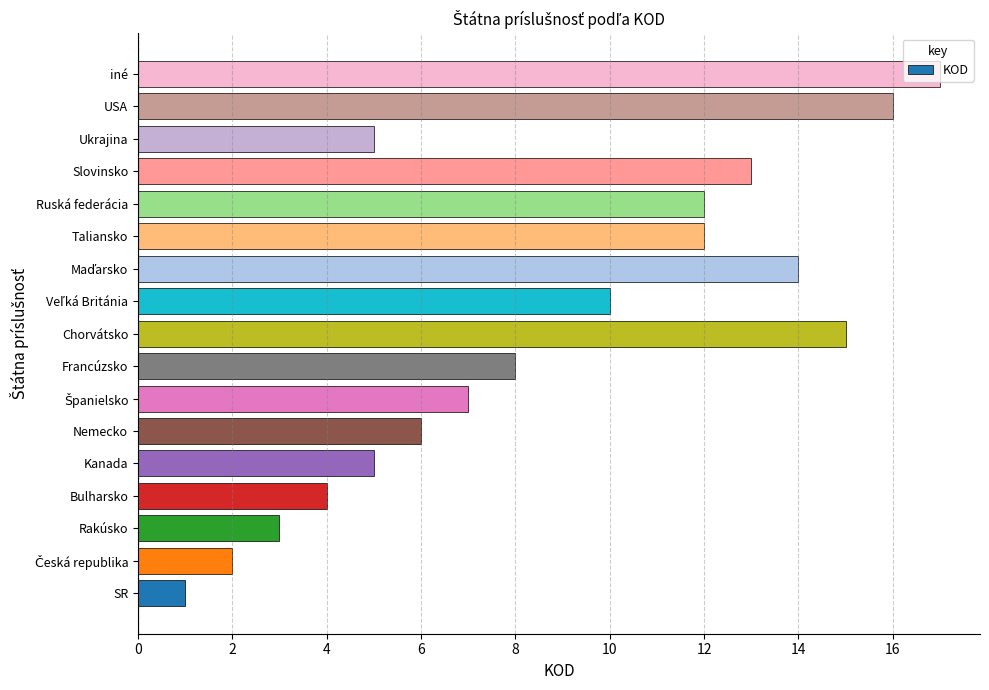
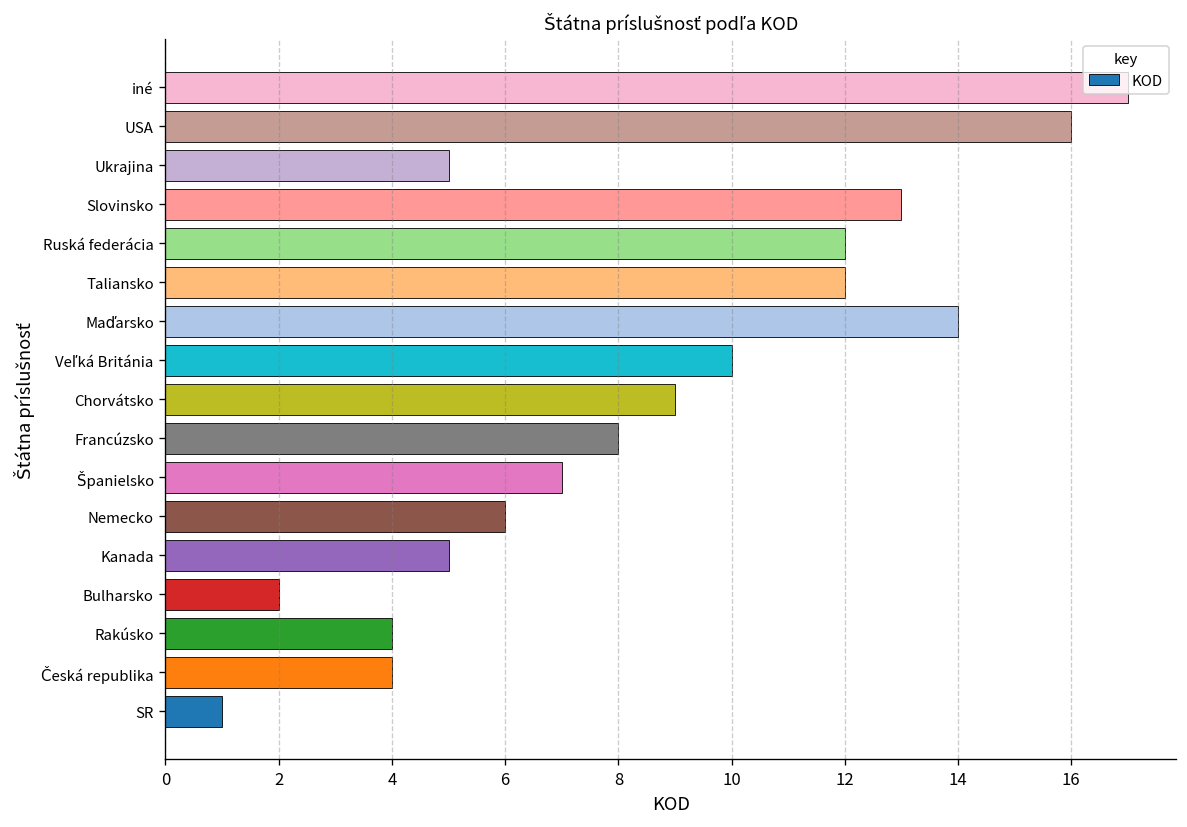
Chorvátsko: 15 -> 9
Bulharsko: 4 -> 2
Rakúsko: 3 -> 4
Česká republika: 2 -> 4
